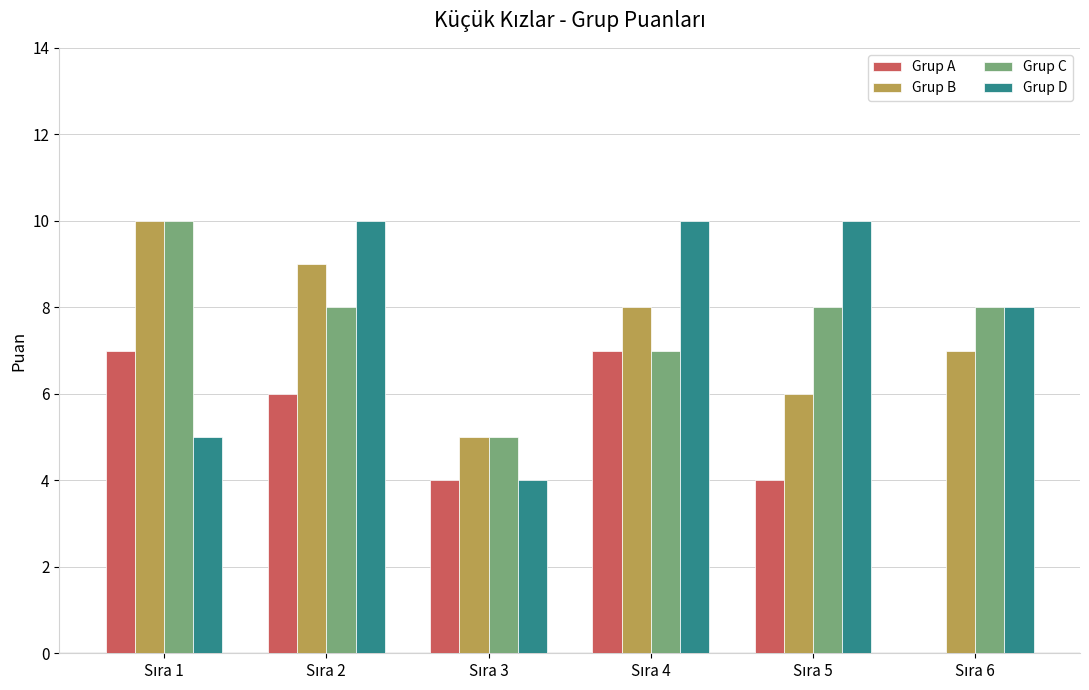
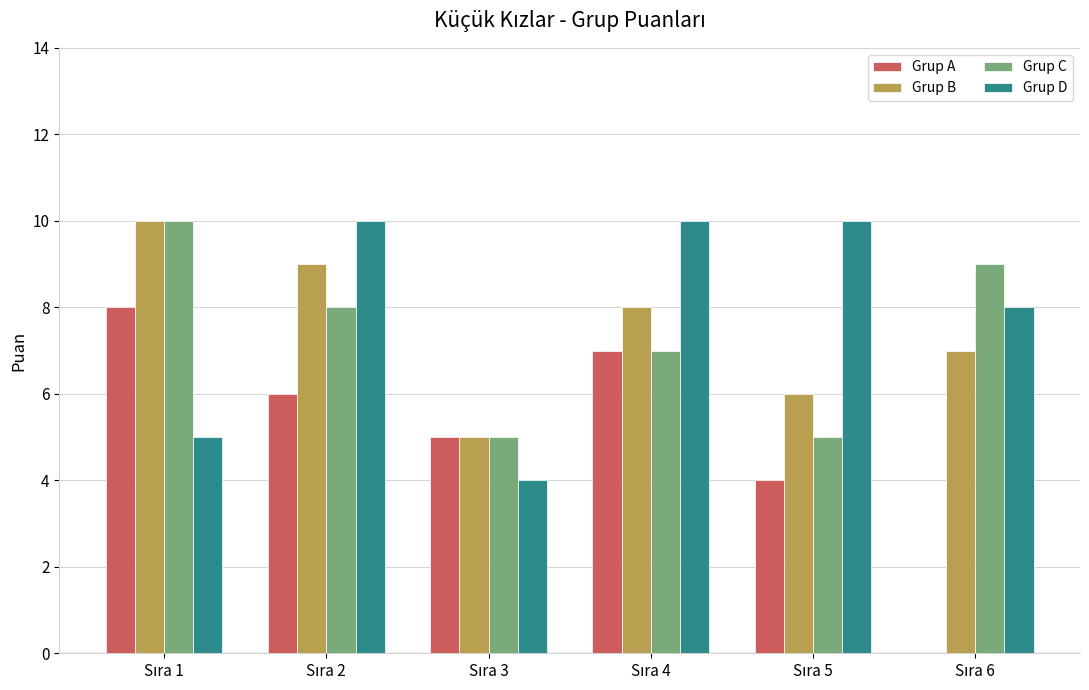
Grup A, Sıra 1: 7 -> 8
Grup A, Sıra 3: 4 -> 5
Grup C, Sıra 5: 8 -> 5
Grup C, Sıra 6: 8 -> 9
